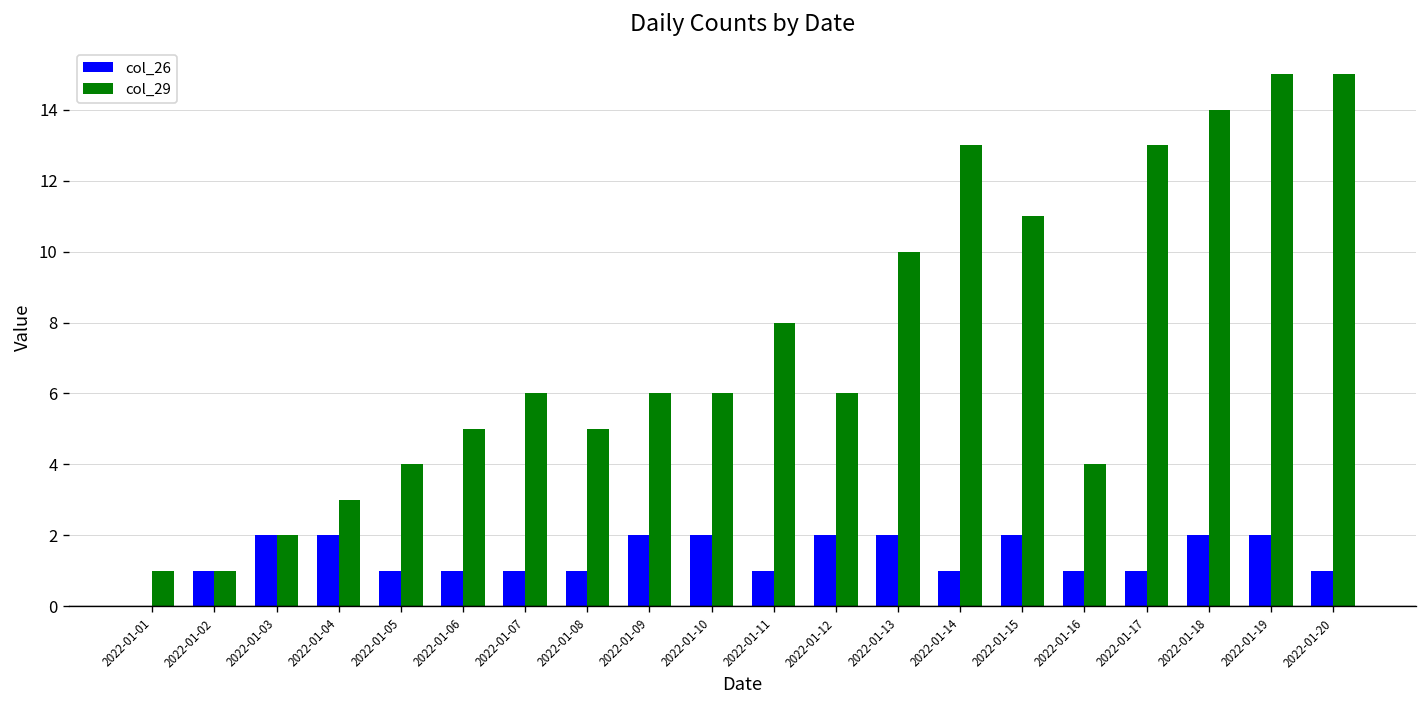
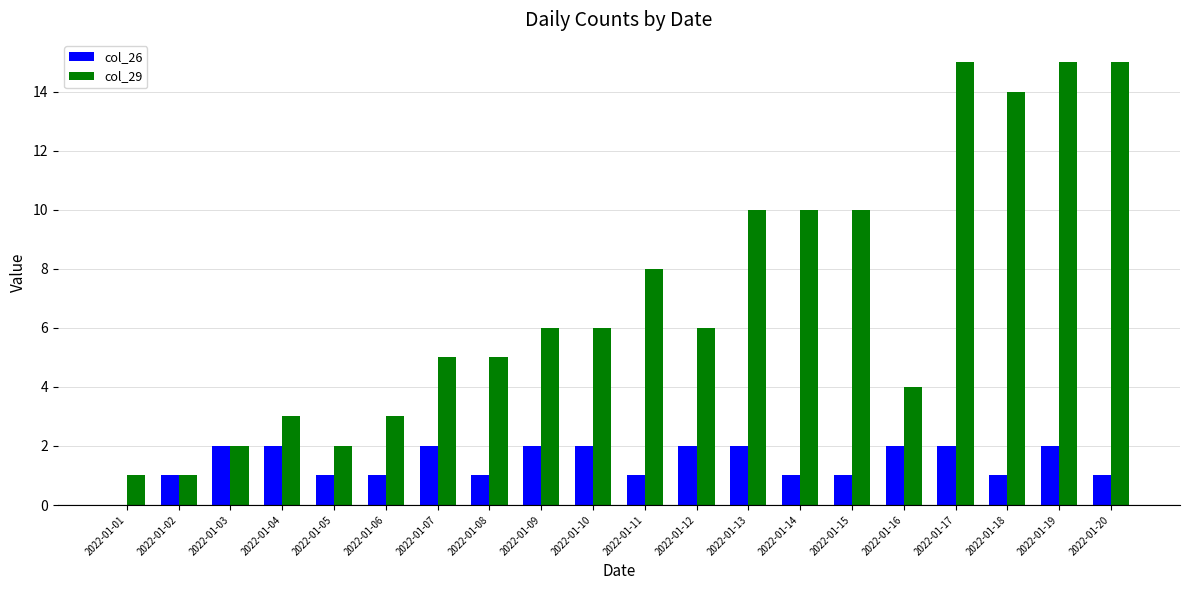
col_29, 2022-01-05: 4 -> 2
col_29, 2022-01-06: 5 -> 3
col_26, 2022-01-07: 1 -> 2
col_29, 2022-01-07: 6 -> 5
col_29, 2022-01-14: 13 -> 10
col_26, 2022-01-15: 2 -> 1
col_29, 2022-01-15: 11 -> 10
col_26, 2022-01-16: 1 -> 2
col_26, 2022-01-17: 1 -> 2
col_29, 2022-01-17: 13 -> 15
col_26, 2022-01-18: 2 -> 1
